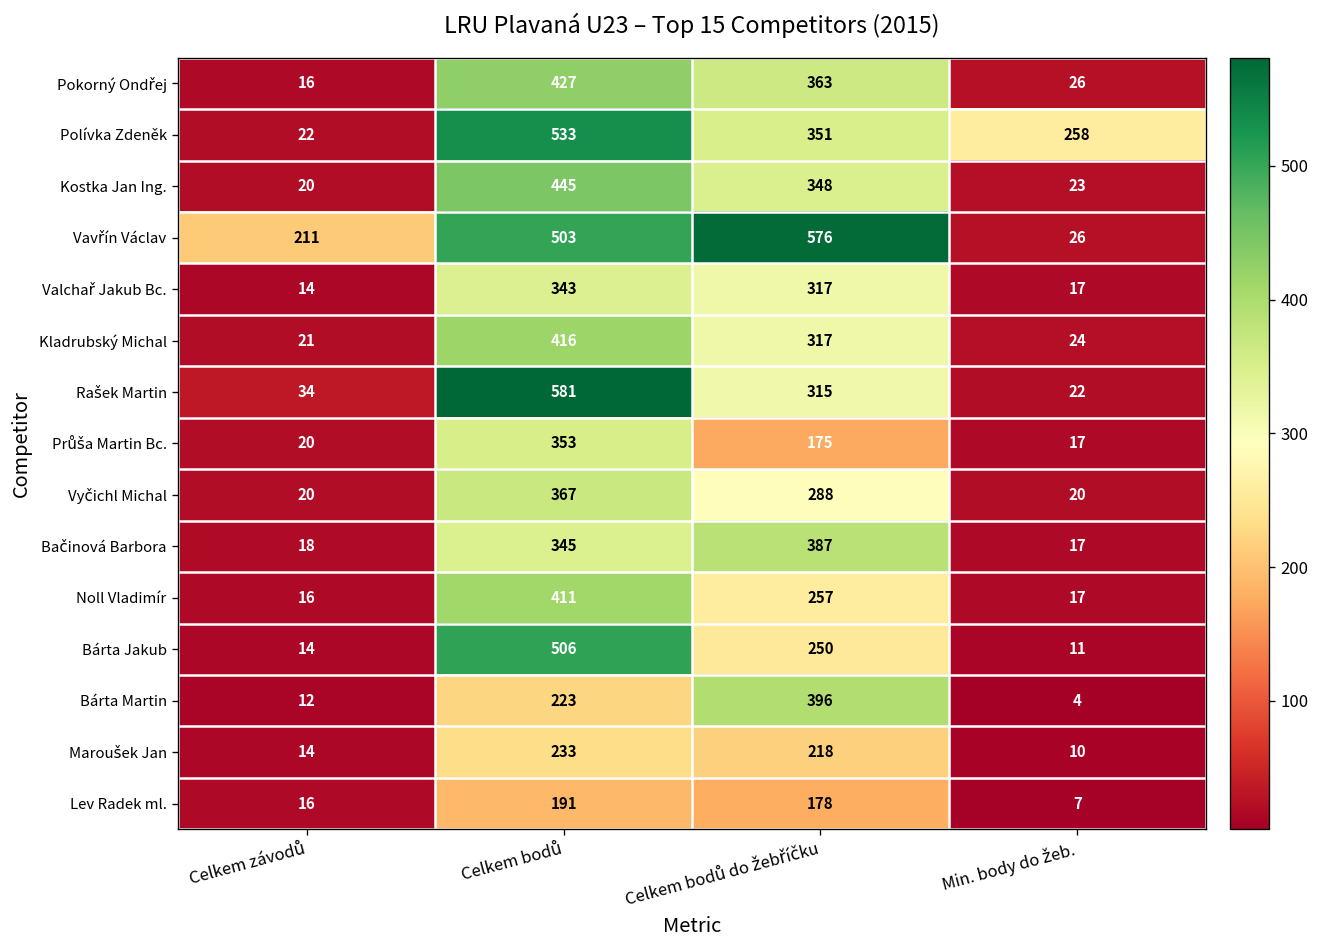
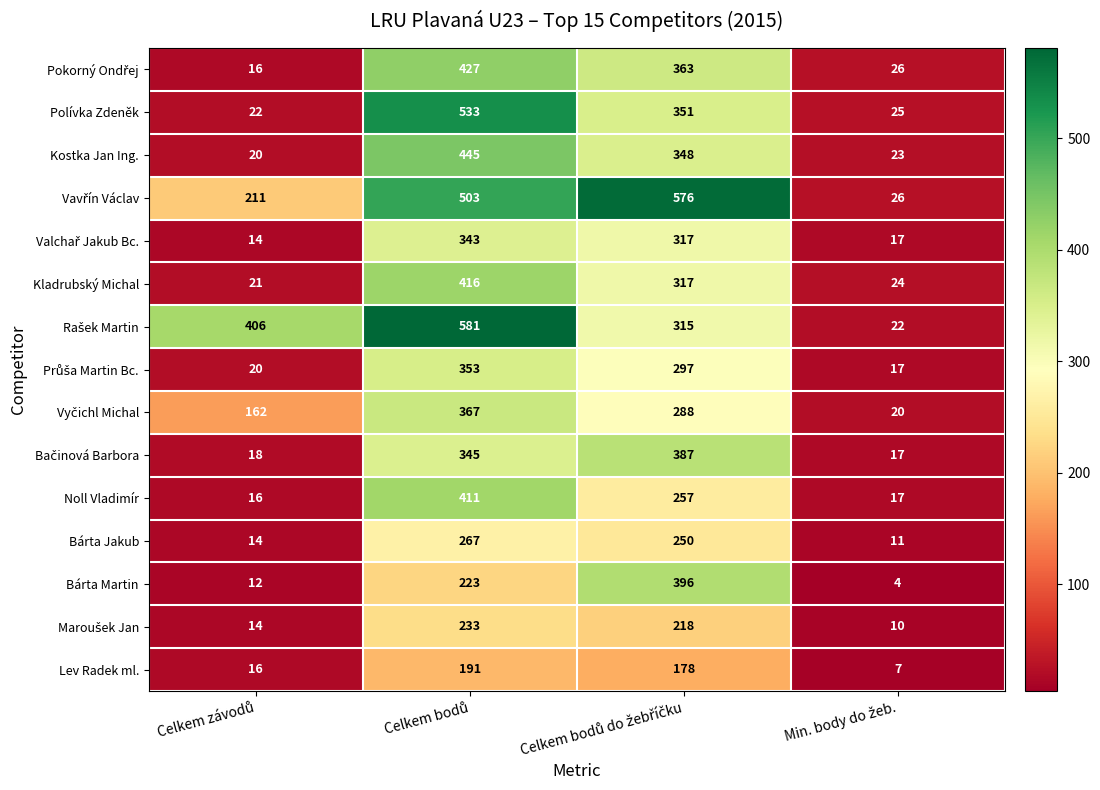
Polívka Zdeněk, Min. body do žeb.: 258 -> 25
Rašek Martin, Celkem závodů: 34 -> 406
Průša Martin Bc., Celkem bodů do žebříčku: 175 -> 297
Vyčichl Michal, Celkem závodů: 20 -> 162
Bárta Jakub, Celkem bodů: 506 -> 267
